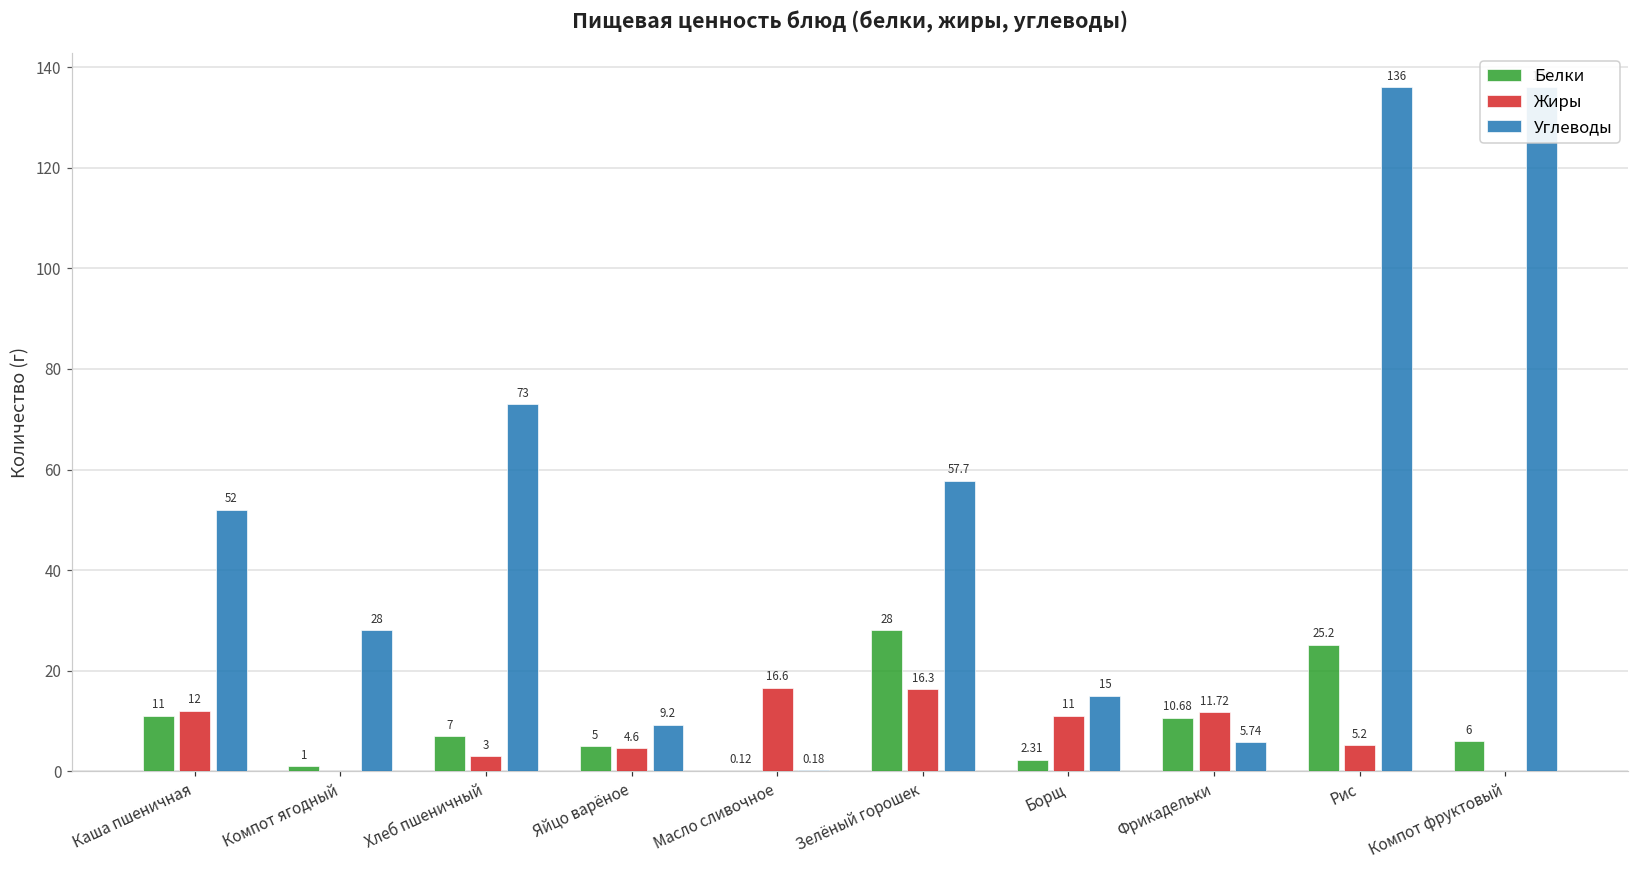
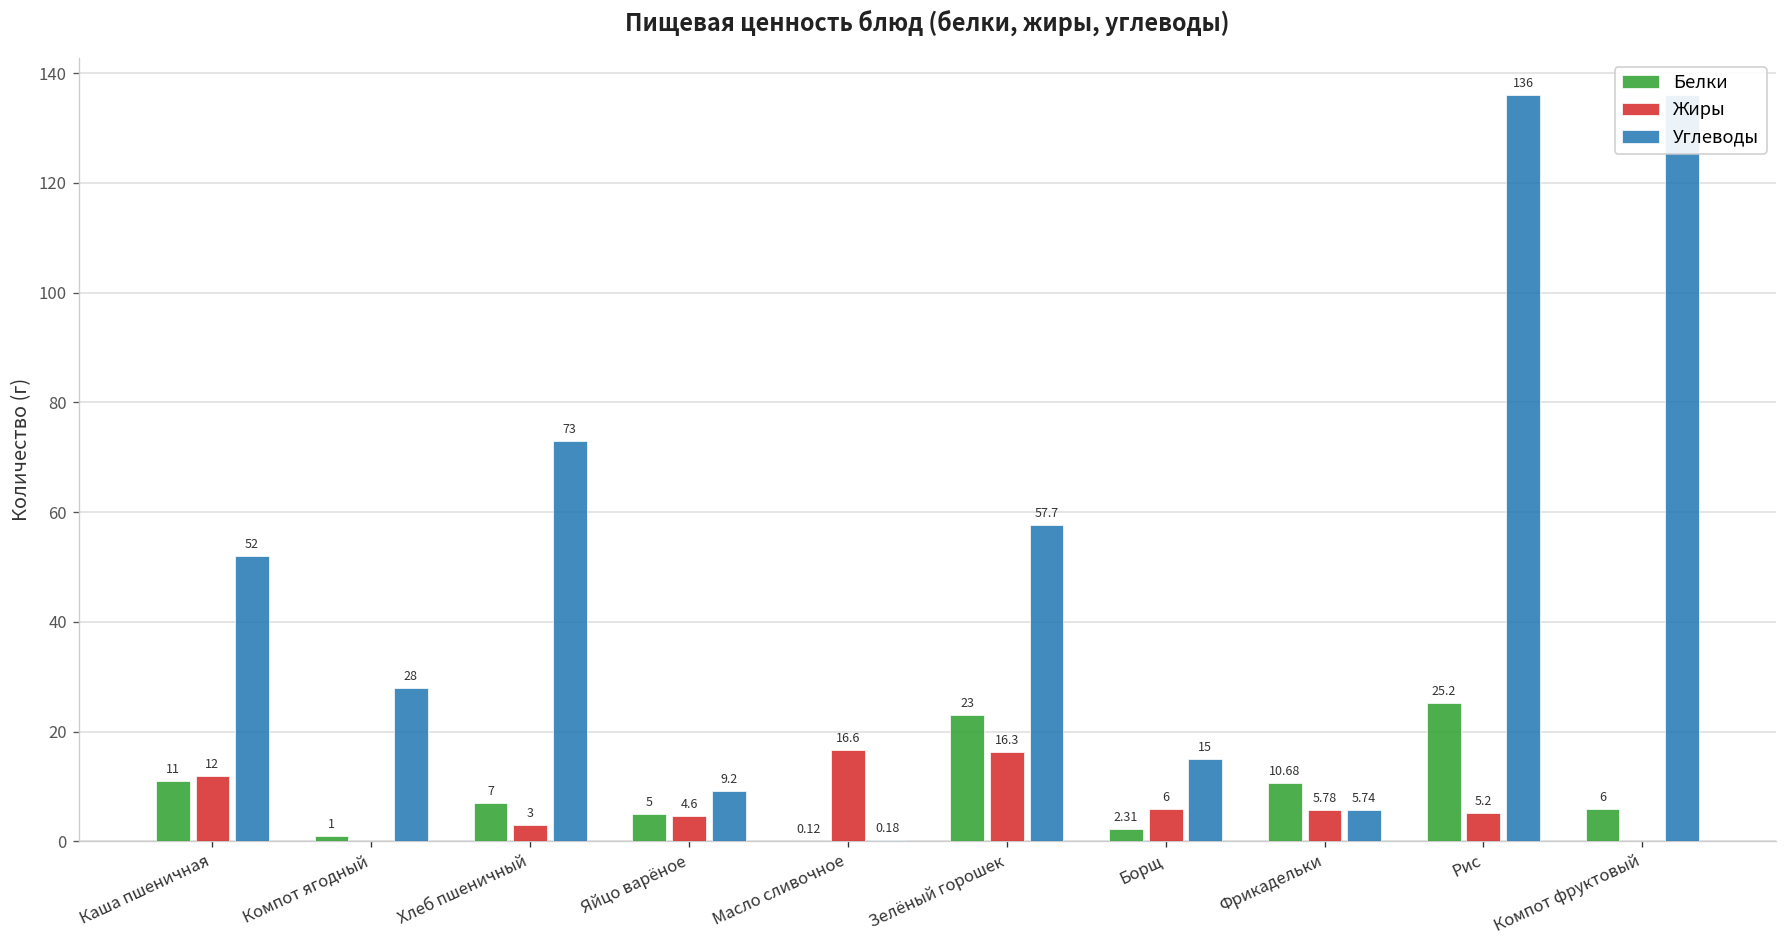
Белки, Зелёный горошек: 28 -> 23
Жиры, Борщ: 11 -> 6
Жиры, Фрикадельки: 11.72 -> 5.78
